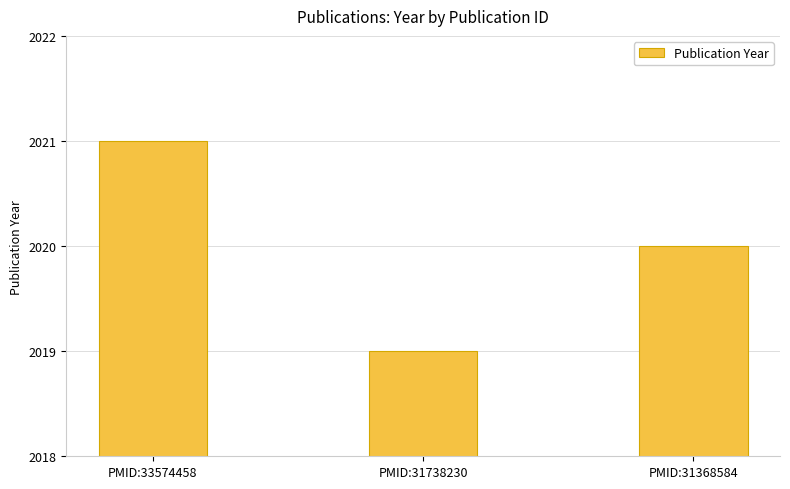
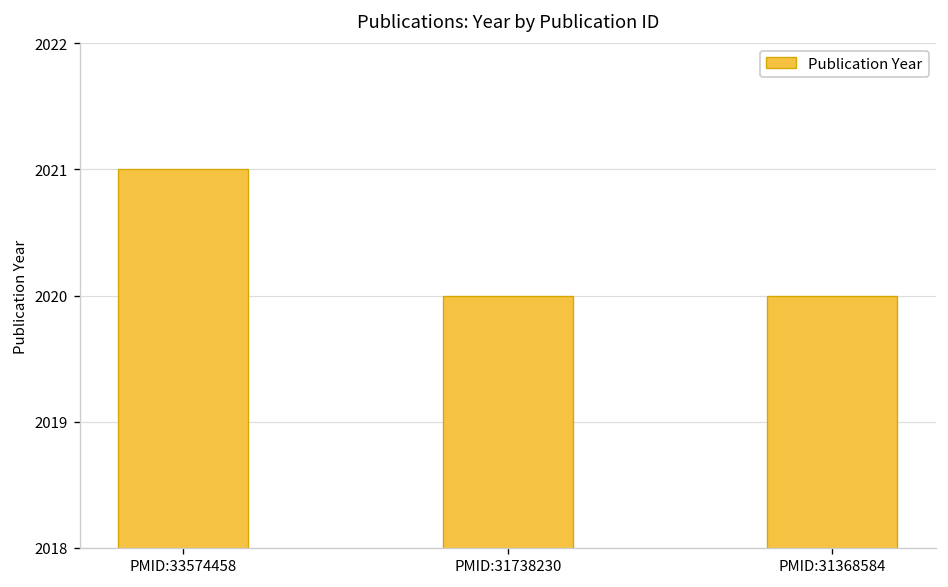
PMID:31738230: 2019 -> 2020
